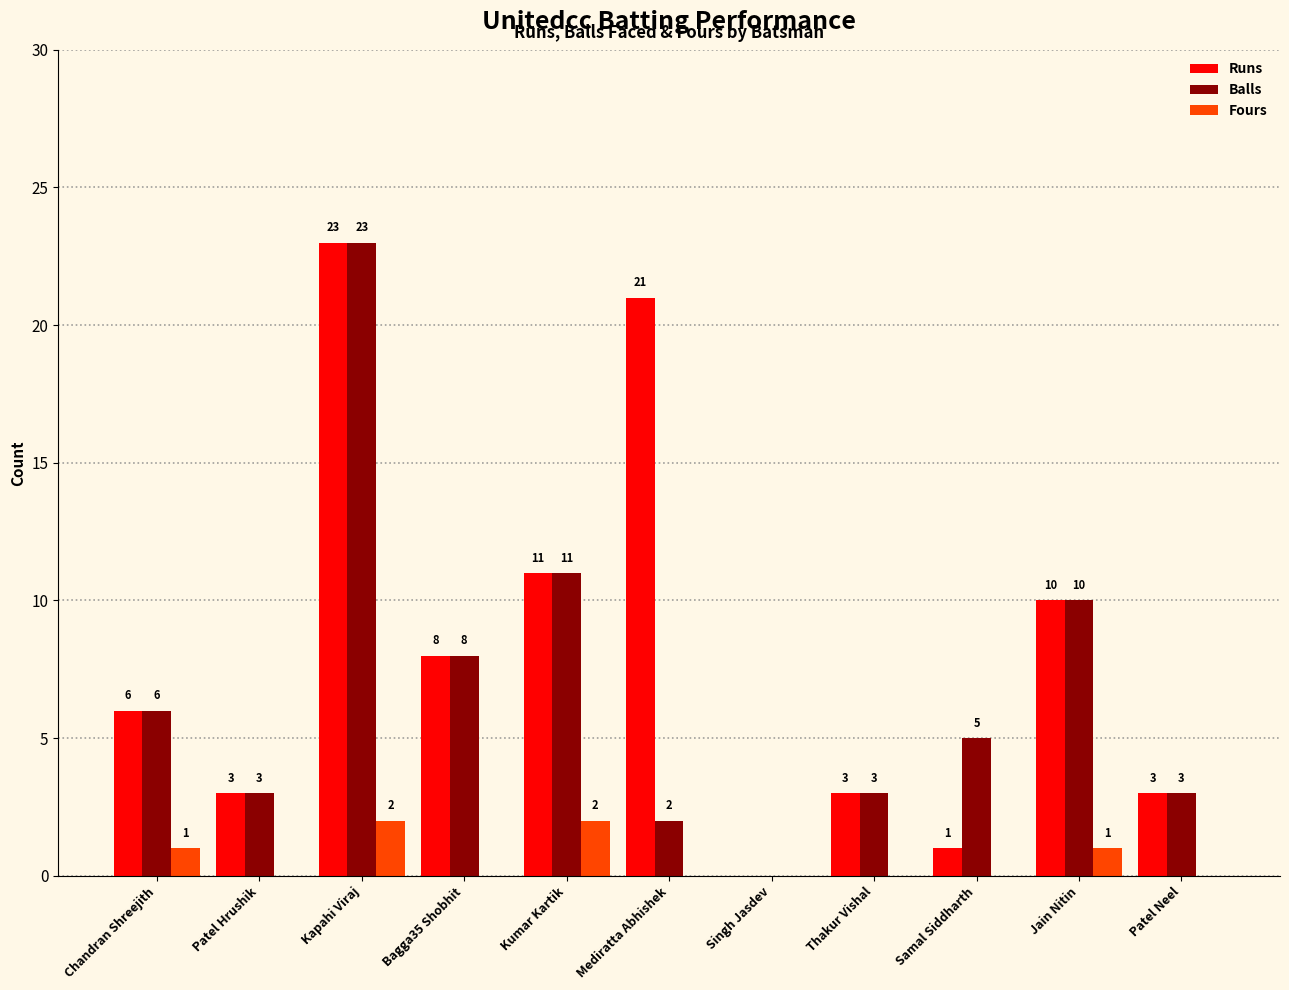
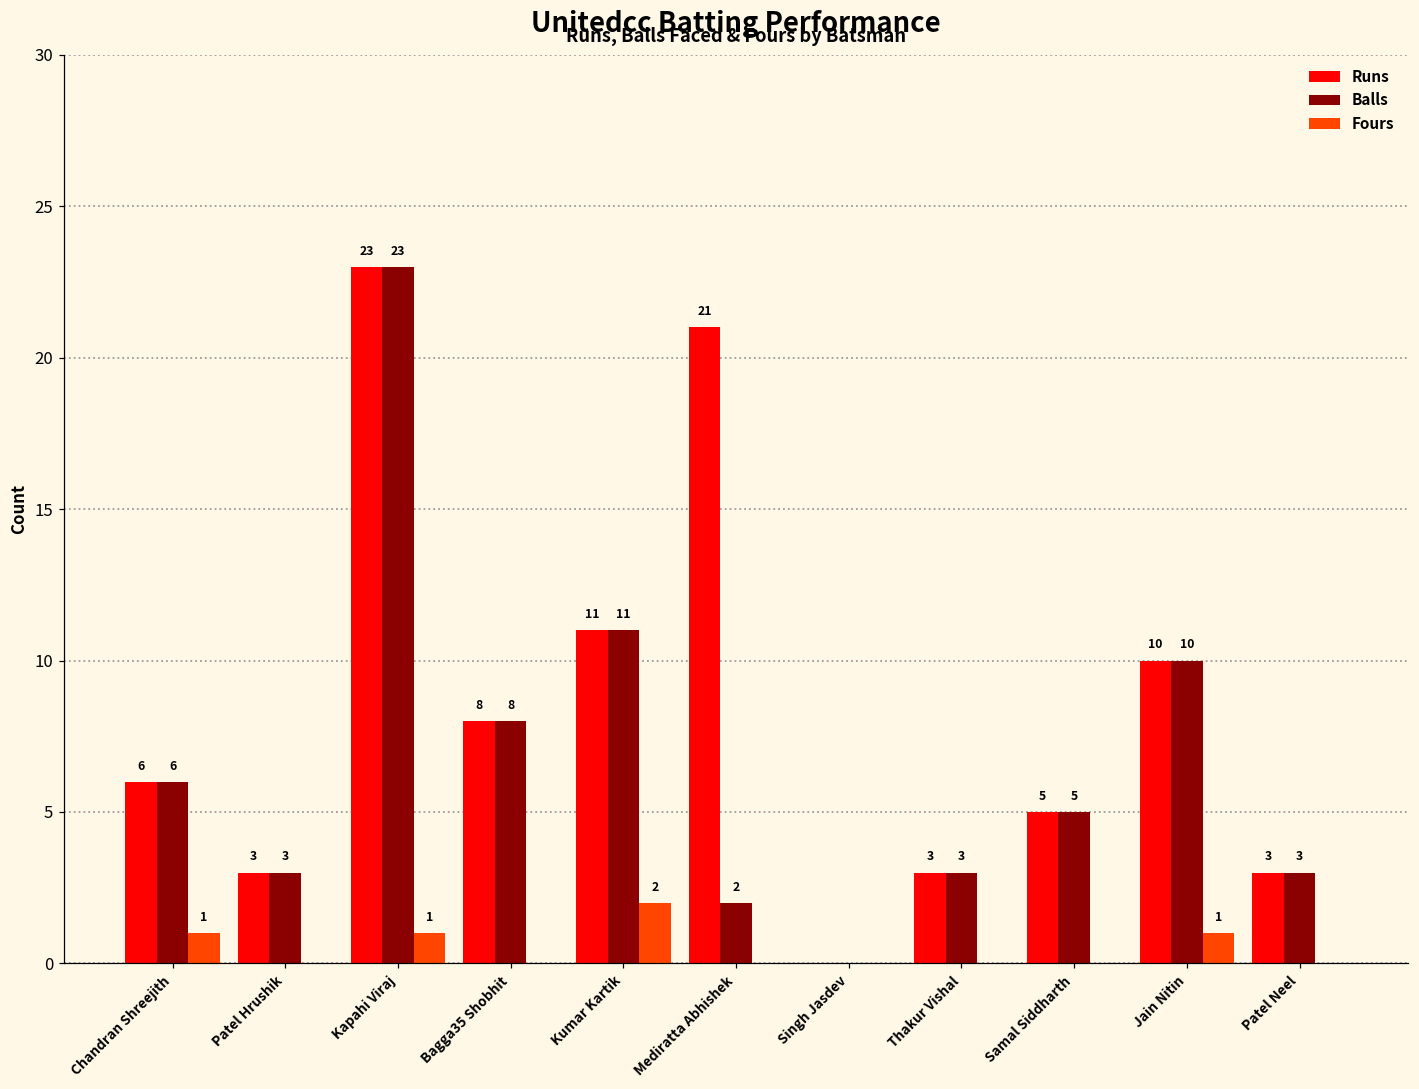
Fours, Kapahi Viraj: 2 -> 1
Runs, Samal Siddharth: 1 -> 5
